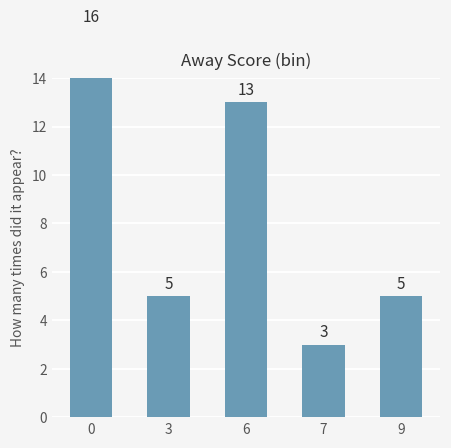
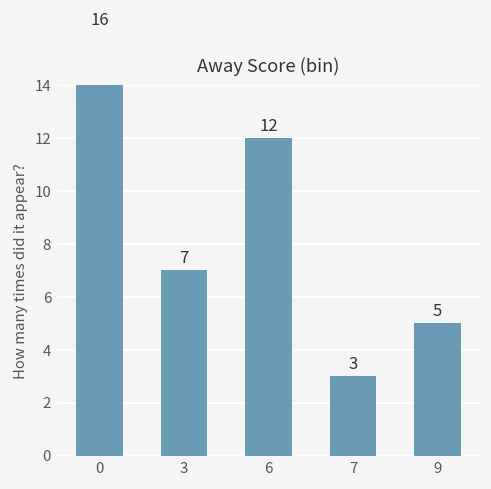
3: 5 -> 7
6: 13 -> 12
